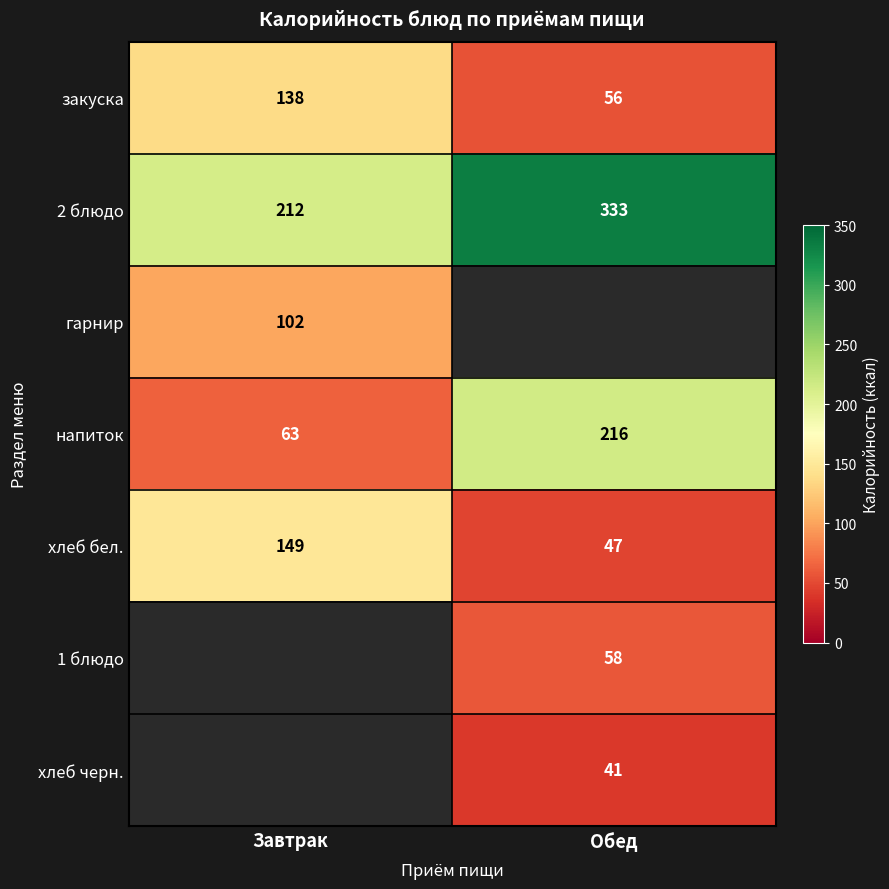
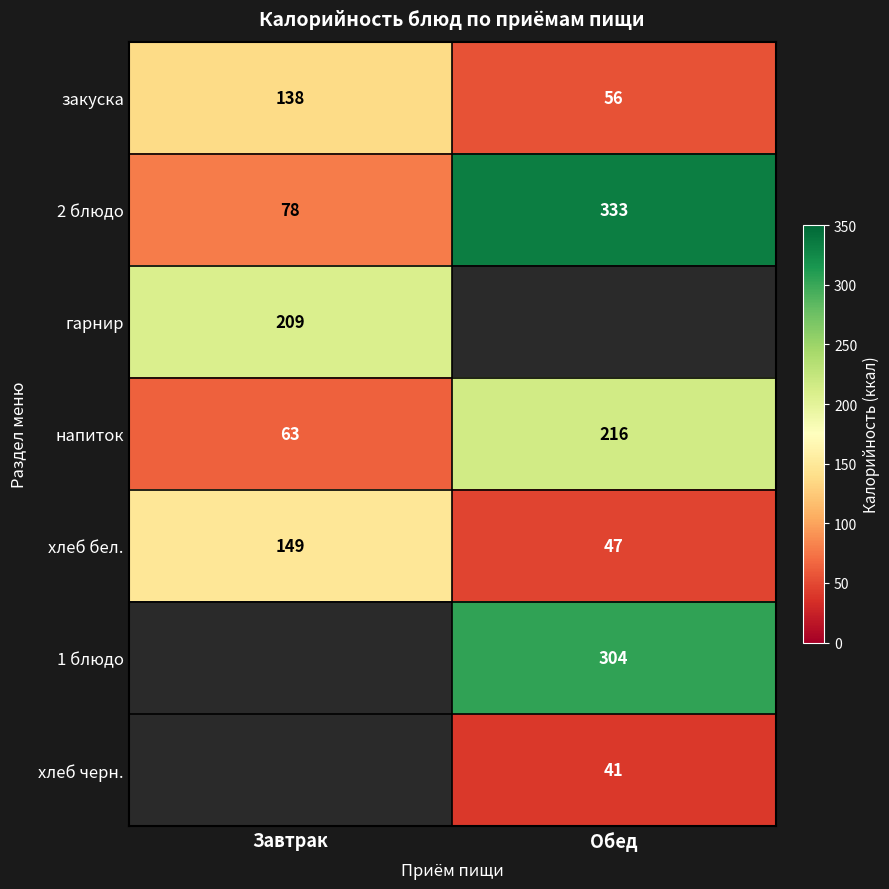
2 блюдо, Завтрак: 212 -> 78
гарнир, Завтрак: 102 -> 209
1 блюдо, Обед: 58 -> 304
